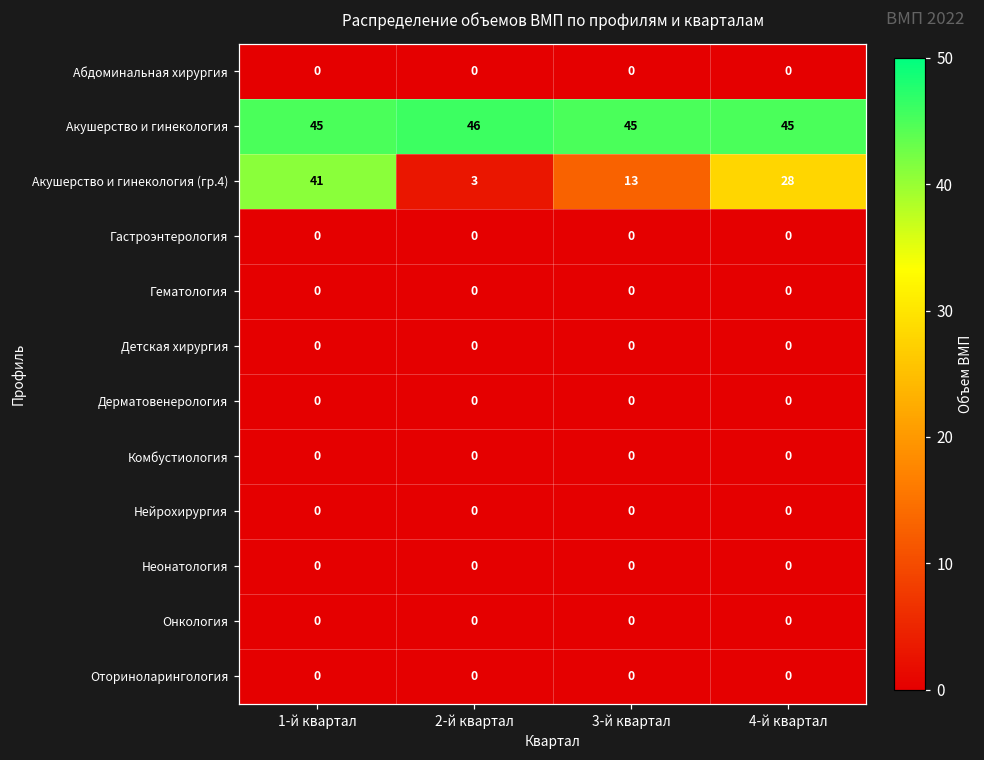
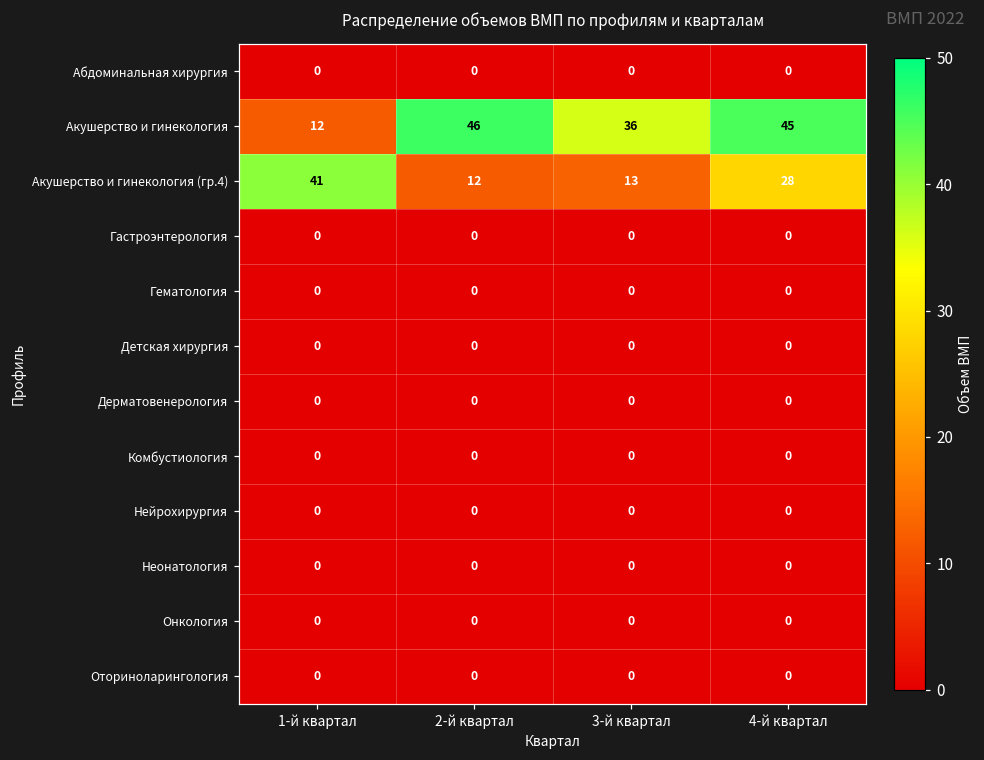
Акушерство и гинекология, 1-й квартал: 45 -> 12
Акушерство и гинекология, 3-й квартал: 45 -> 36
Акушерство и гинекология (гр.4), 2-й квартал: 3 -> 12
